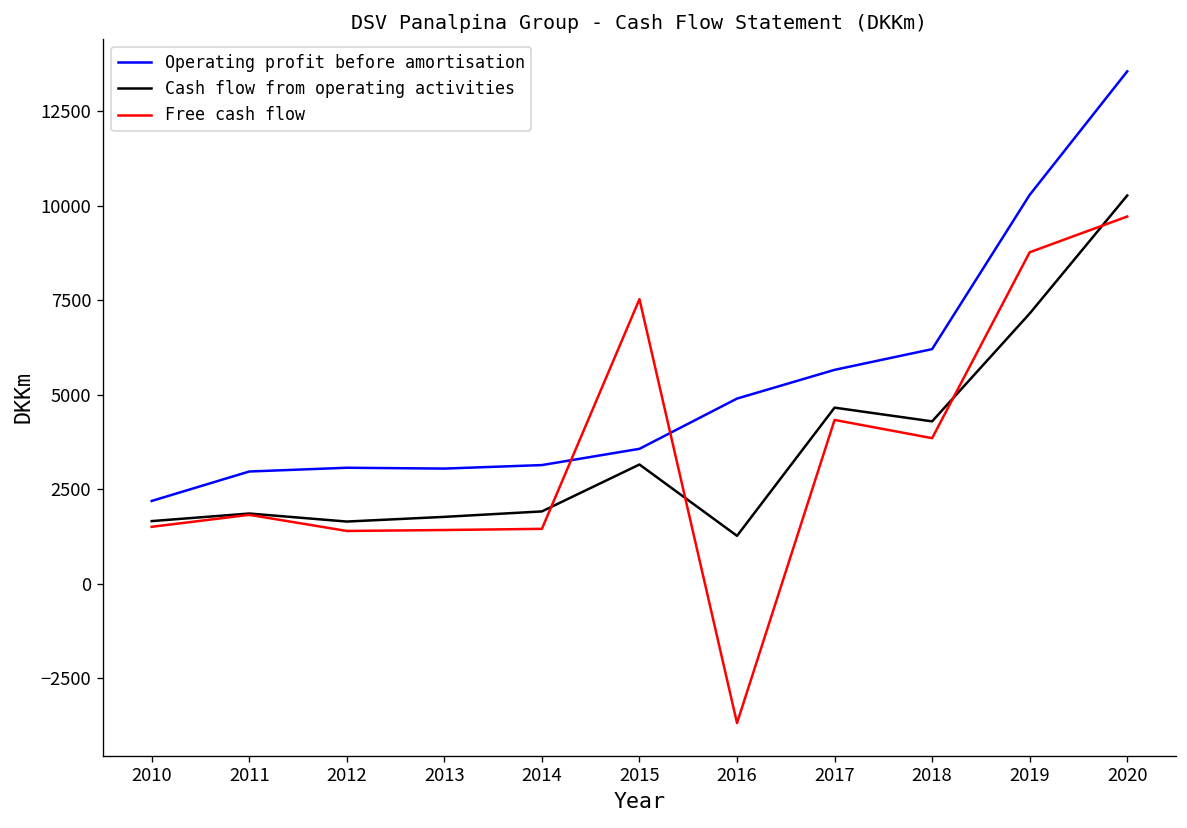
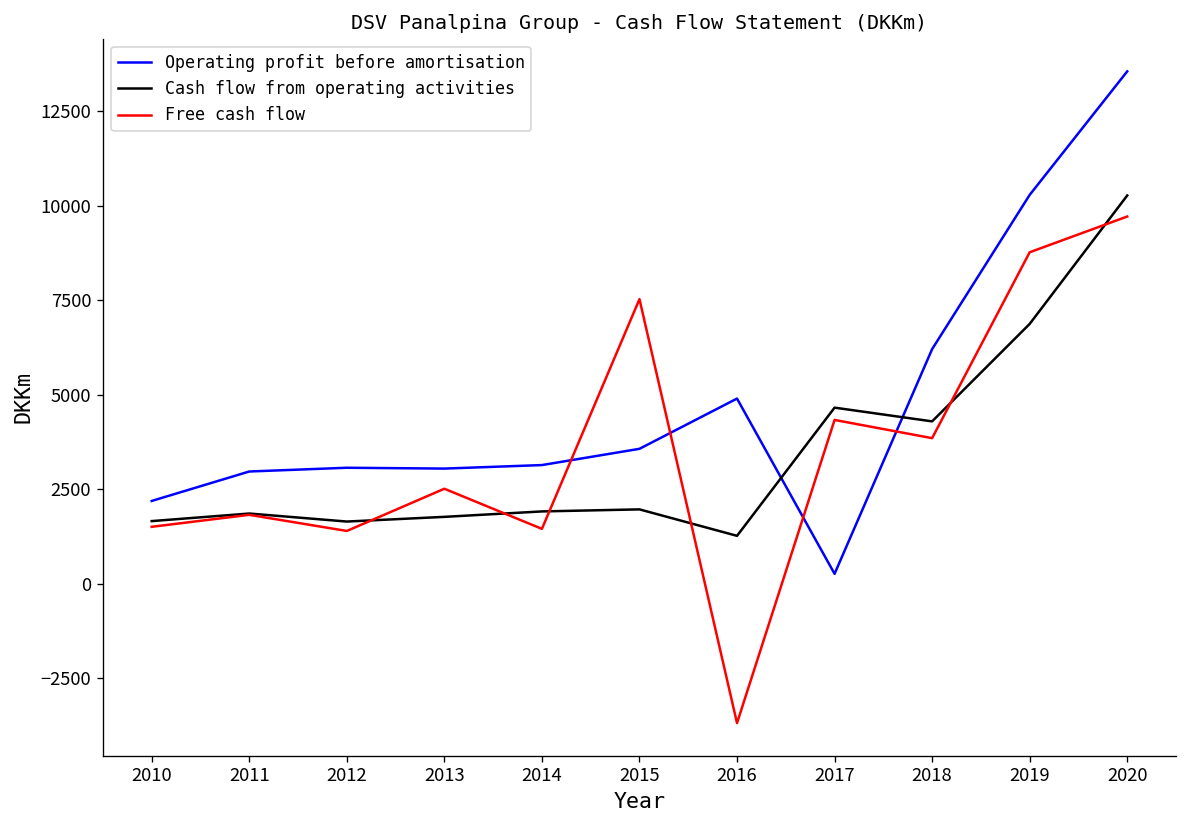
Free cash flow, 2013: 1400 -> 2500
Cash flow from operating activities, 2015: 3200 -> 2000
Operating profit before amortisation, 2017: 5700 -> 300
Cash flow from operating activities, 2019: 7200 -> 6900
